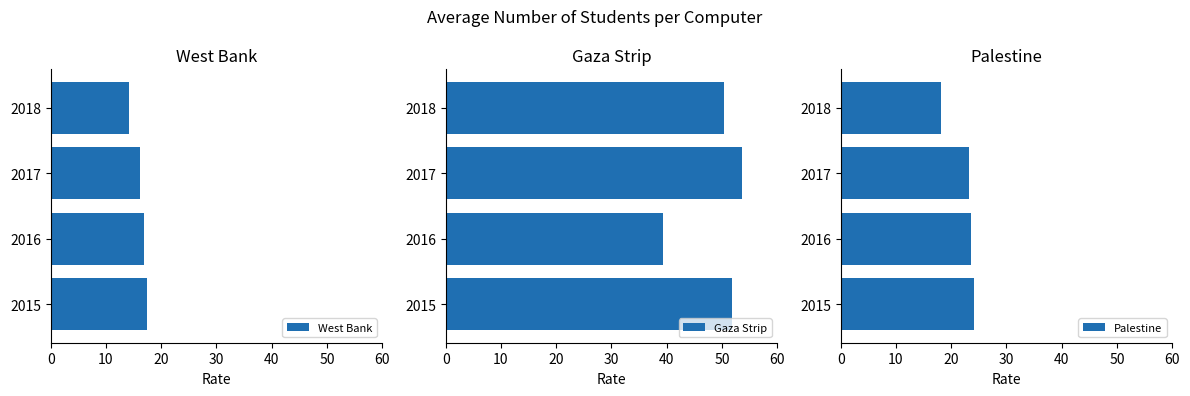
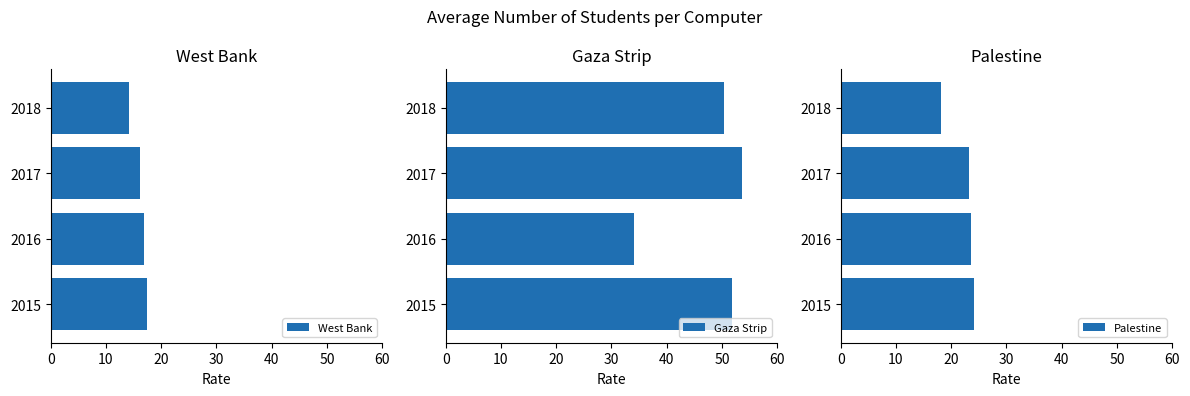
Gaza Strip, 2016: 39 -> 34
